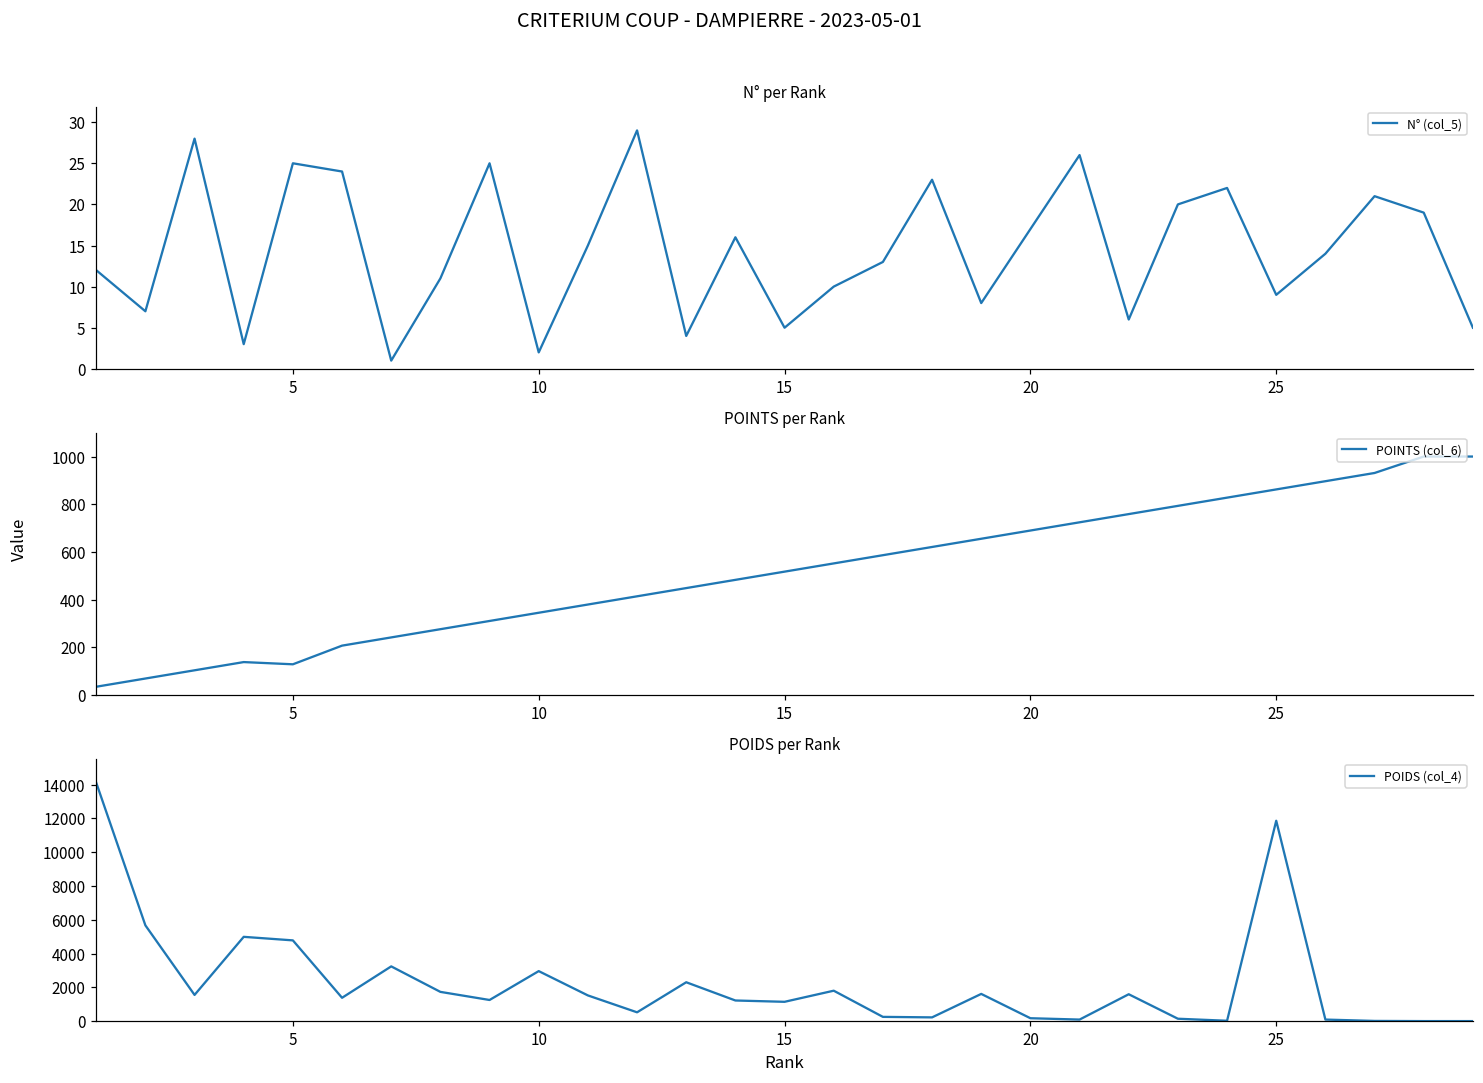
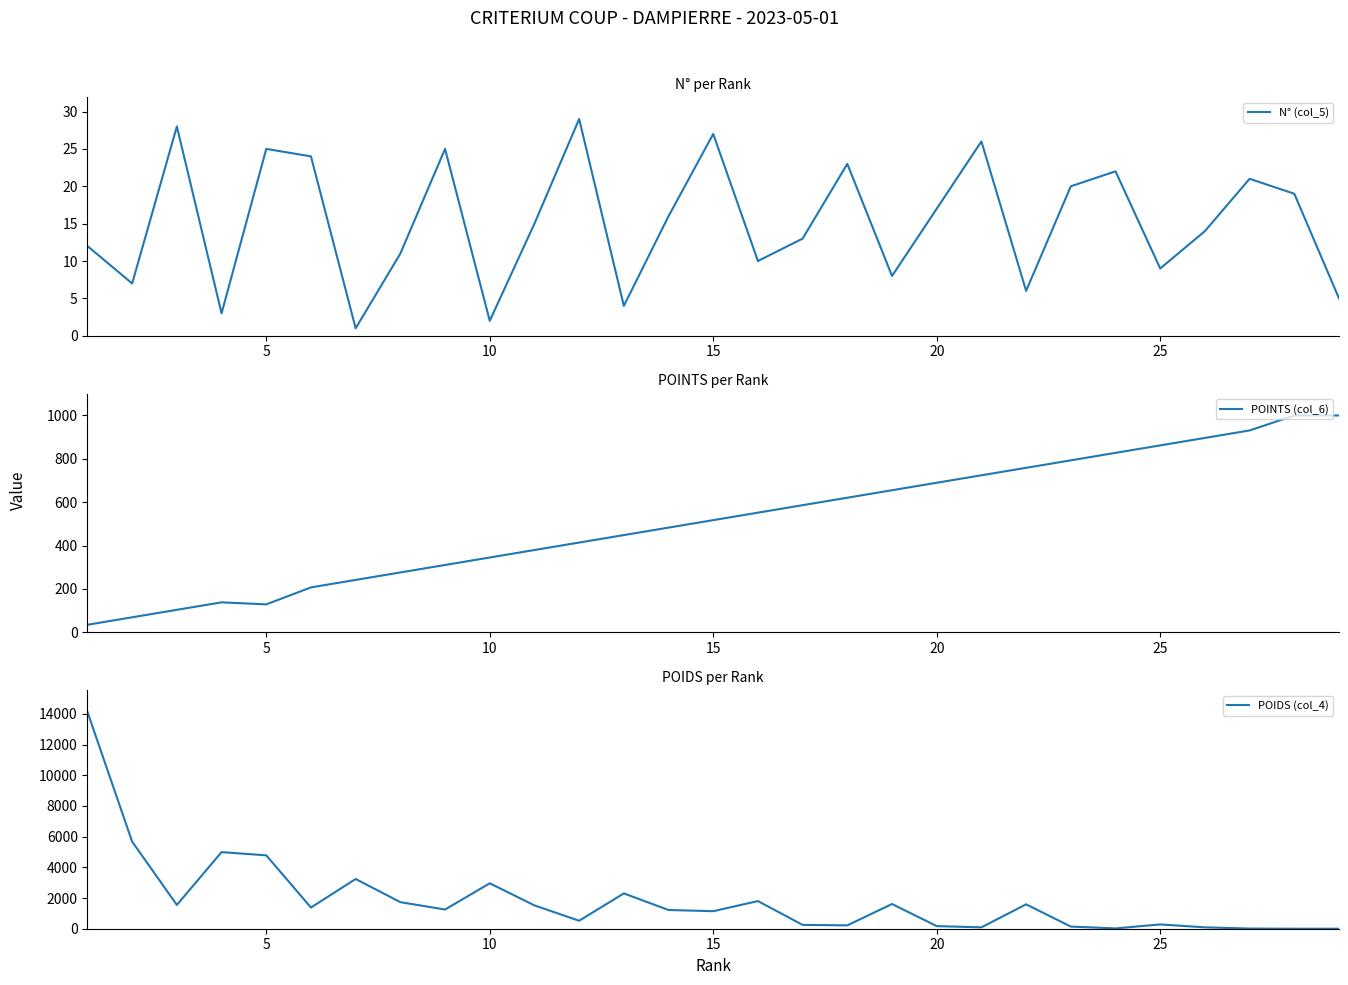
N° per Rank, 15: 5 -> 27
POIDS per Rank, 25: 11900 -> 300
